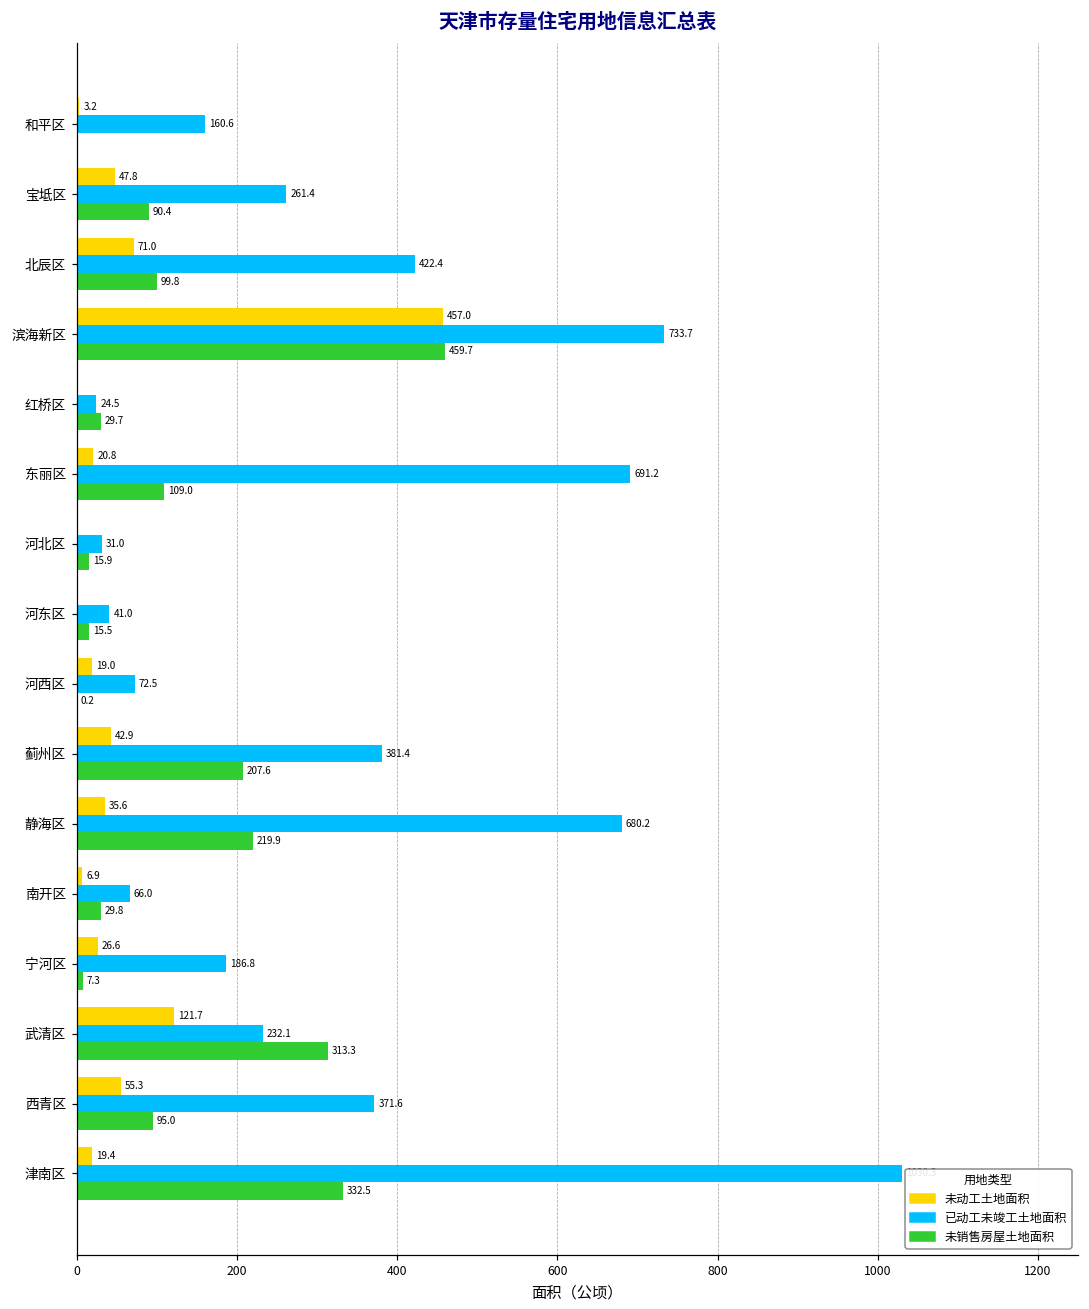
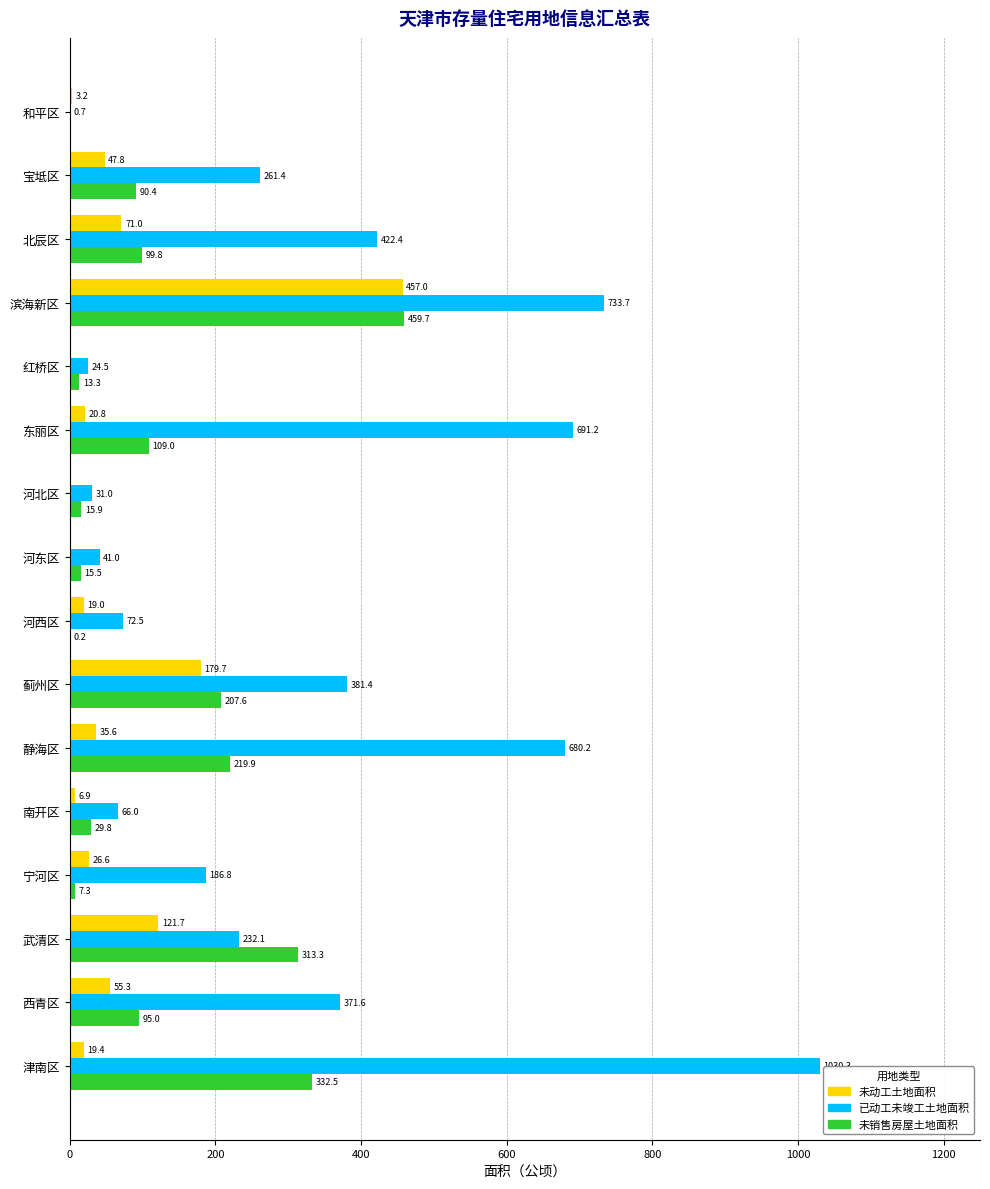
已动工未竣工土地面积, 和平区: 160.6 -> 0.7
未销售房屋土地面积, 红桥区: 29.7 -> 13.3
未动工土地面积, 蓟州区: 42.9 -> 179.7
